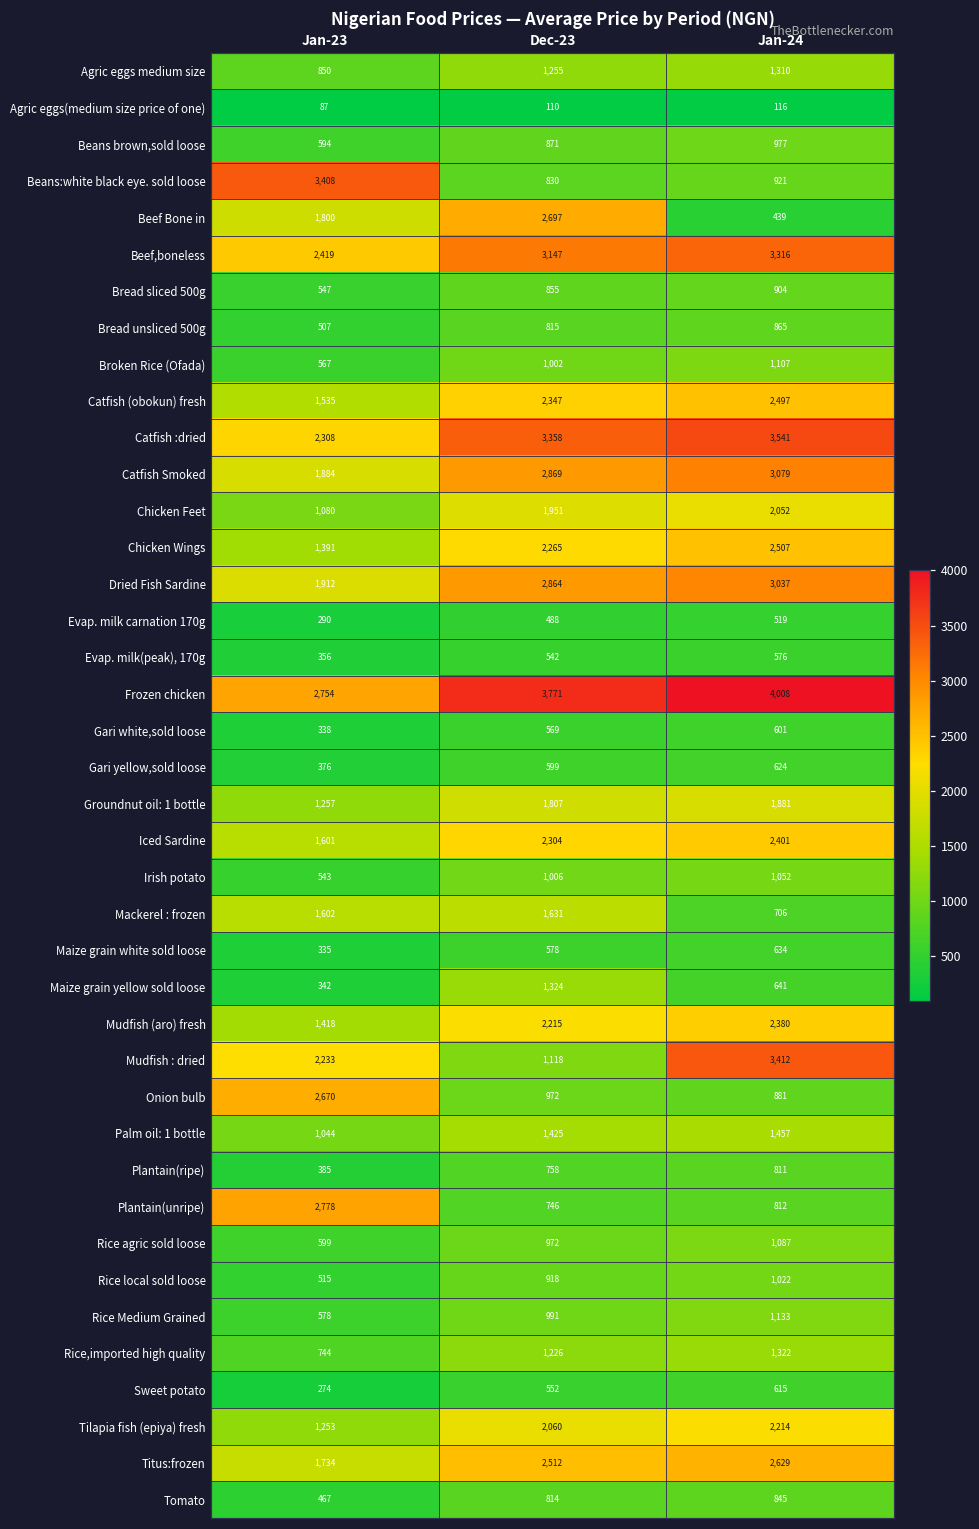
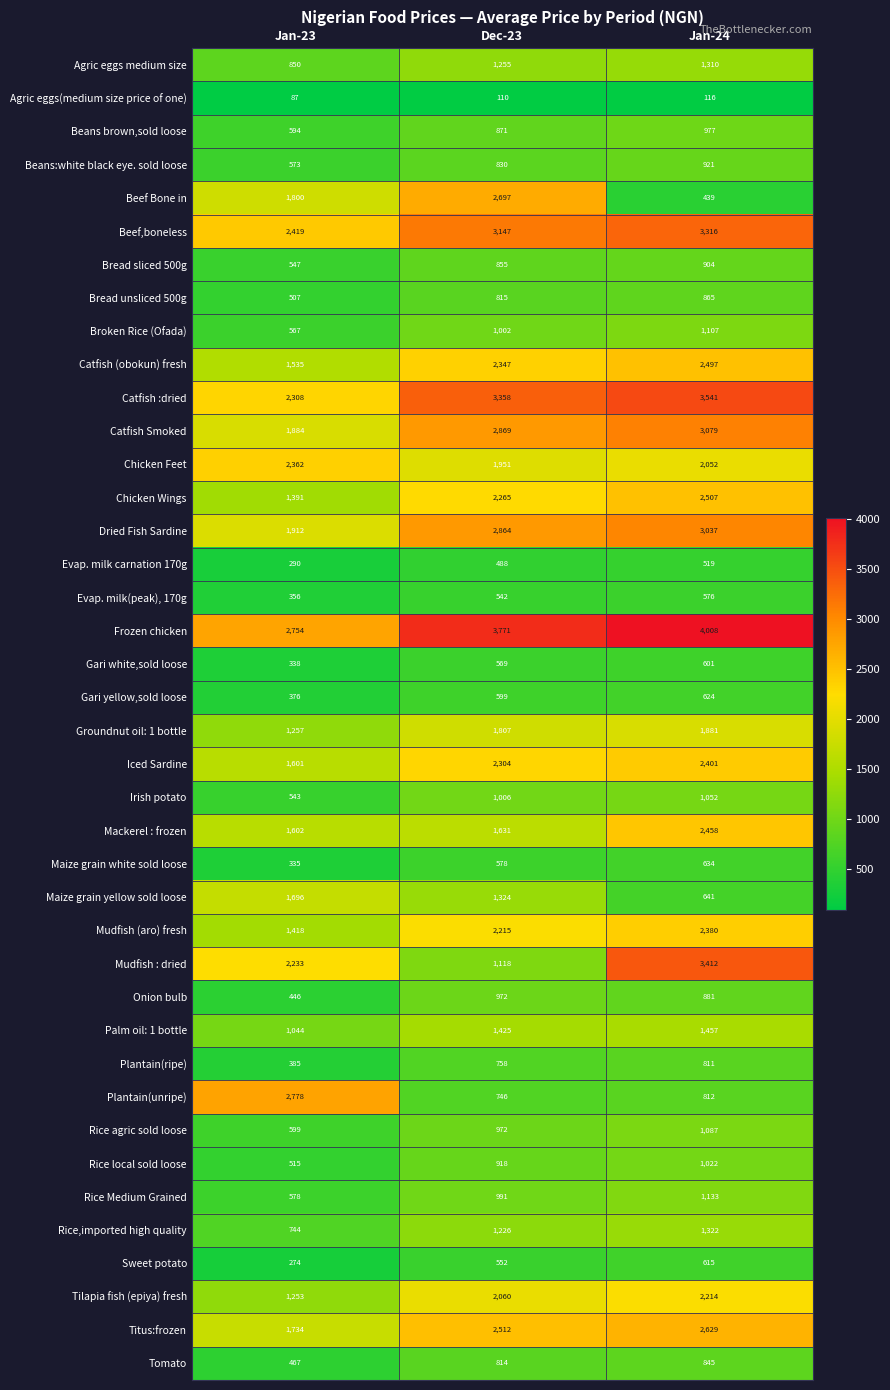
Beans:white black eye. sold loose, Jan-23: 3,408 -> 573
Chicken Feet, Jan-23: 1,080 -> 2,362
Mackerel : frozen, Jan-24: 706 -> 2,458
Maize grain yellow sold loose, Jan-23: 342 -> 1,696
Onion bulb, Jan-23: 2,670 -> 446
